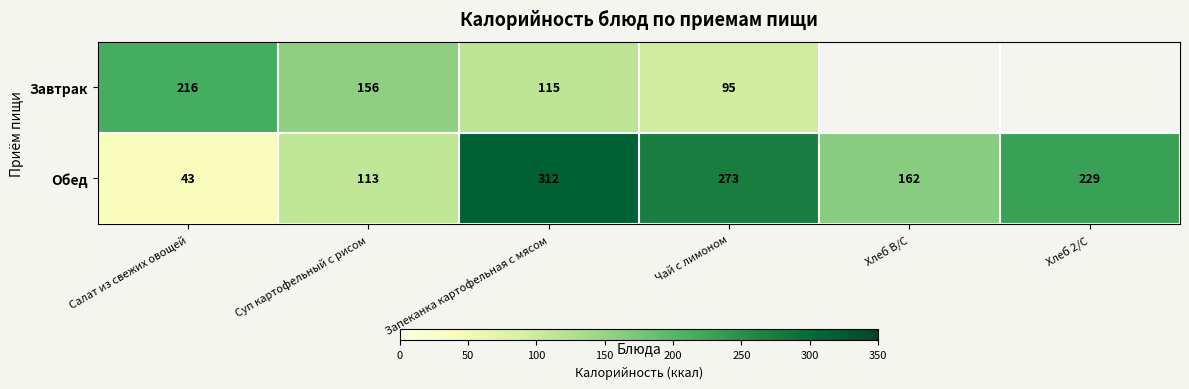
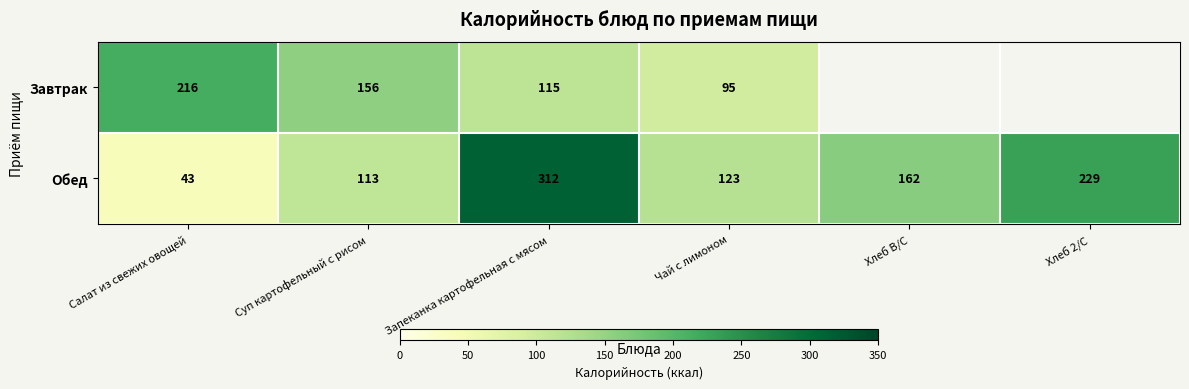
Обед, Чай с лимоном: 273 -> 123
